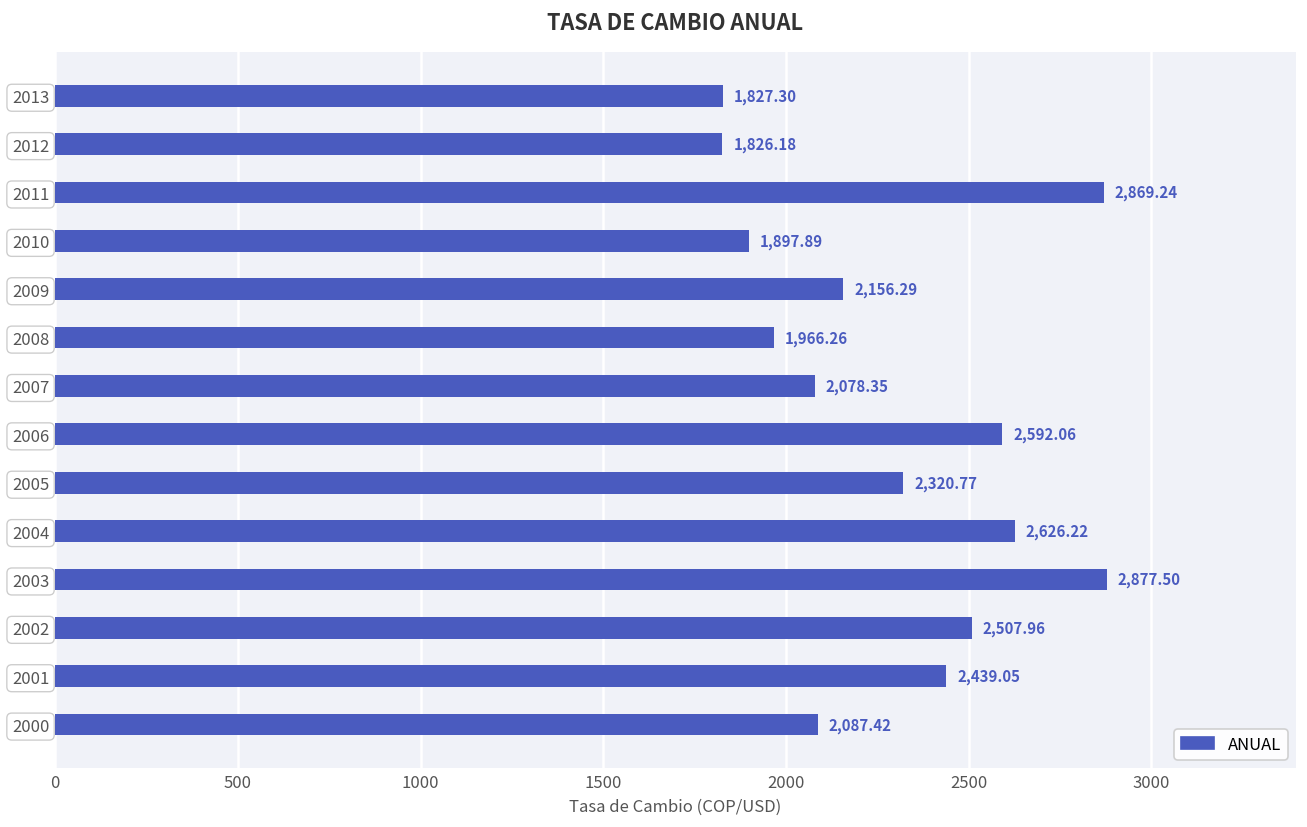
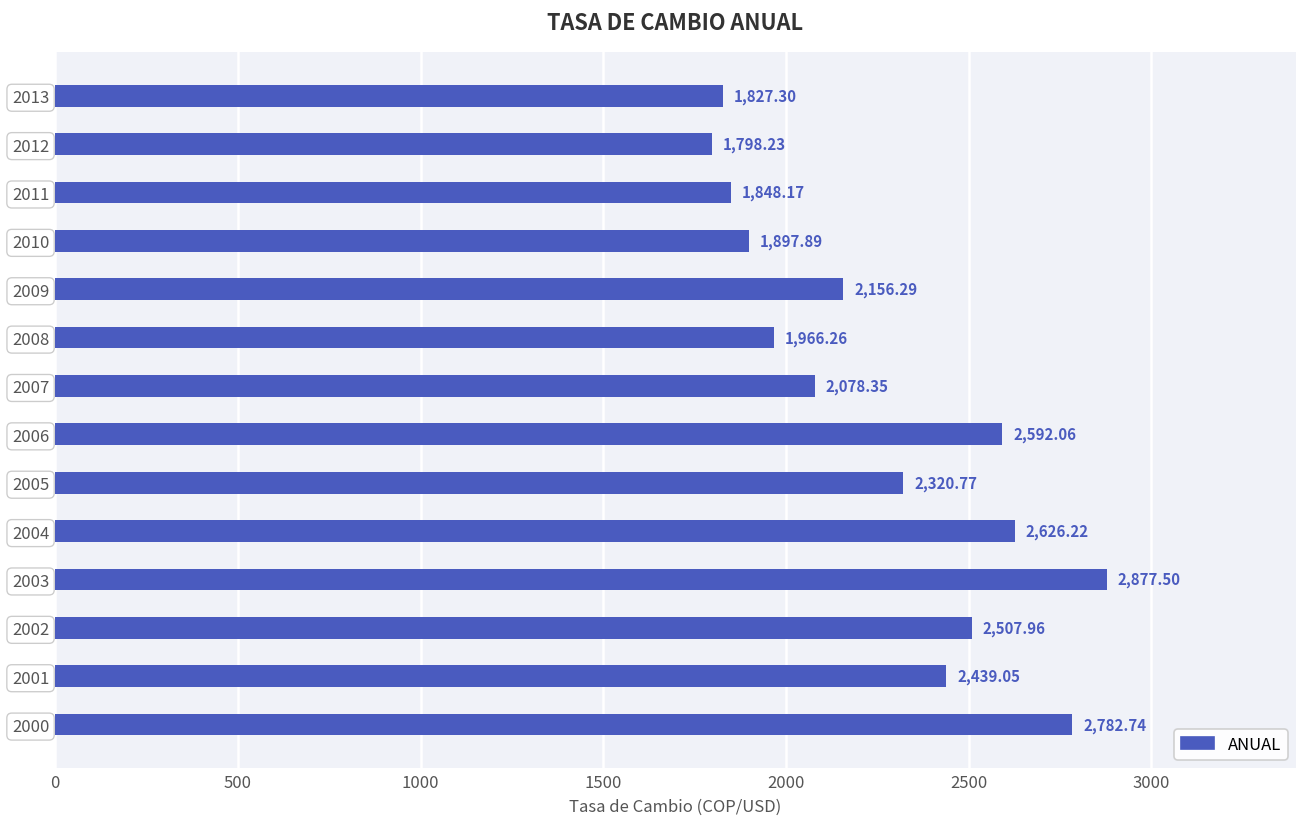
2012: 1,826.18 -> 1,798.23
2011: 2,869.24 -> 1,848.17
2000: 2,087.42 -> 2,782.74
